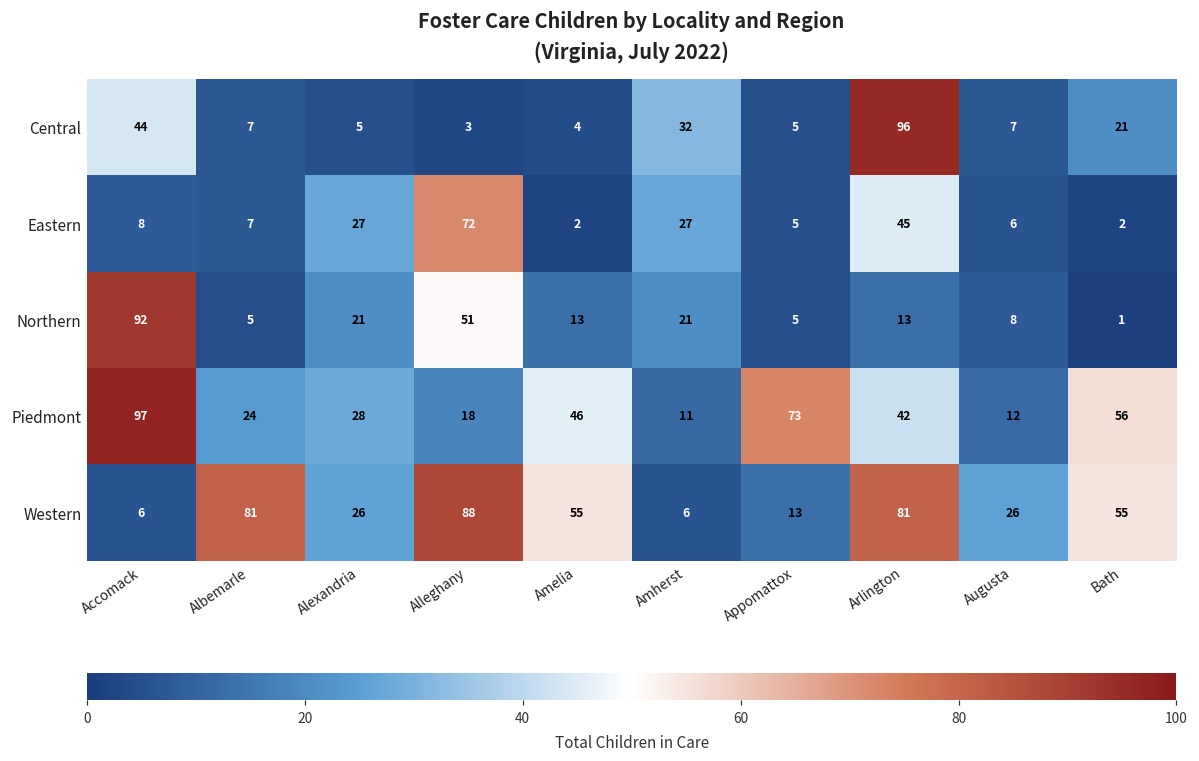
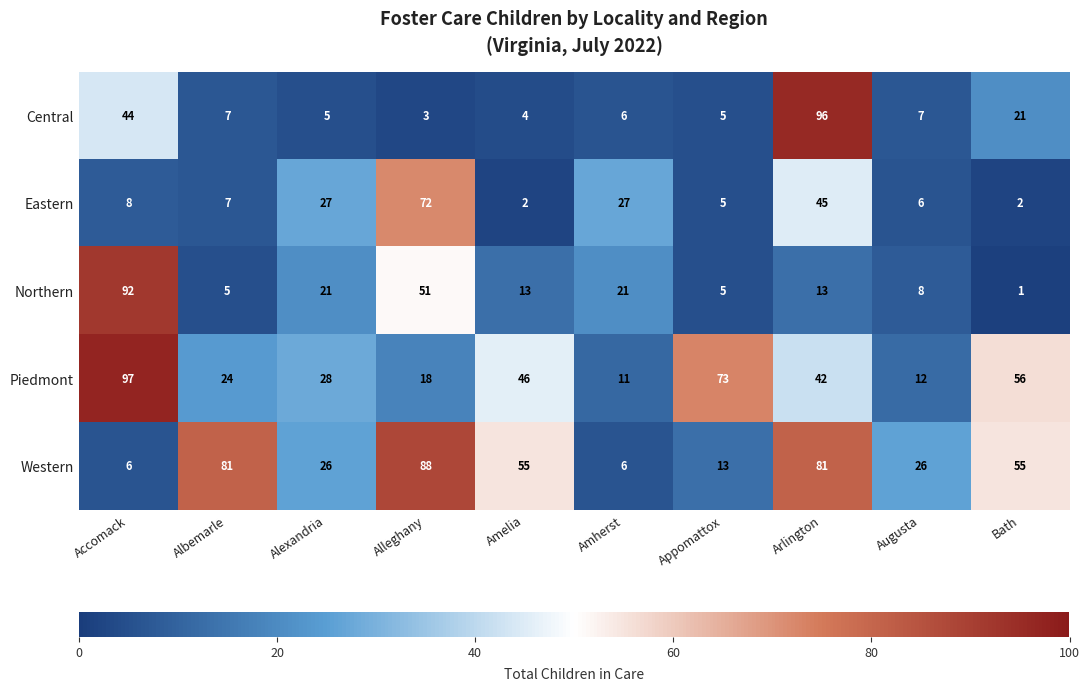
Central, Amherst: 32 -> 6
